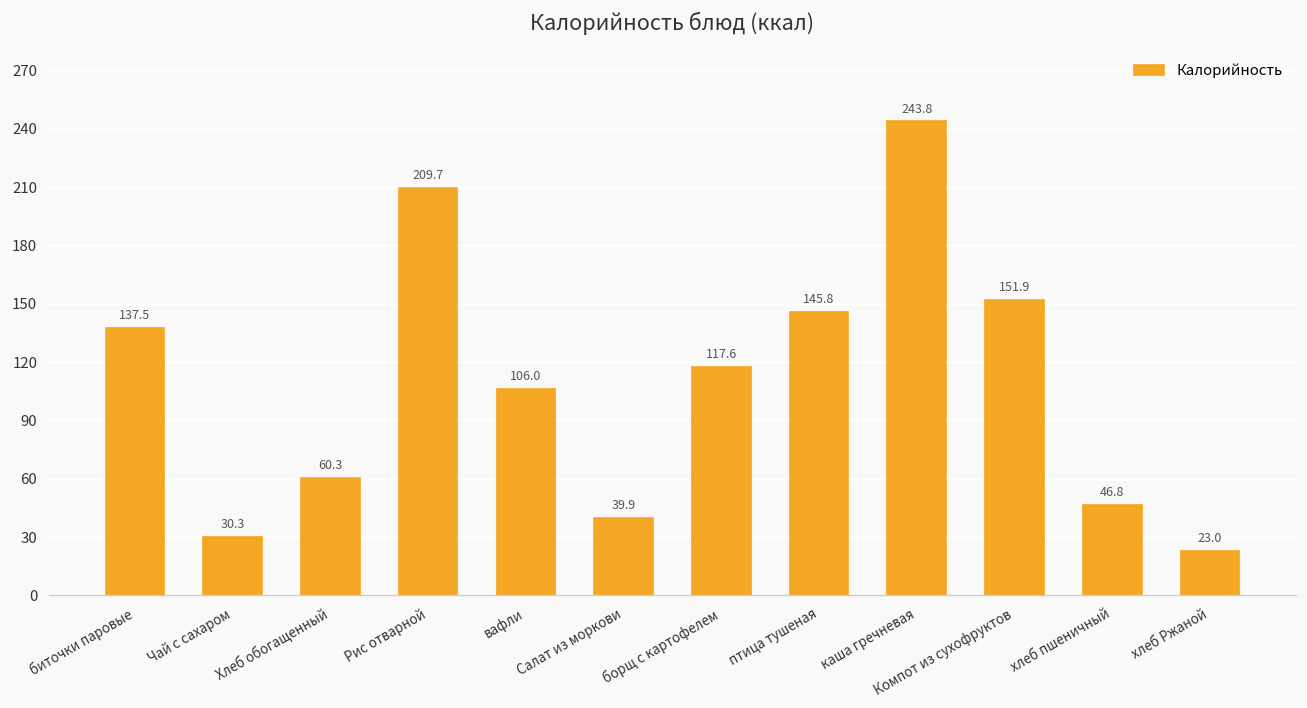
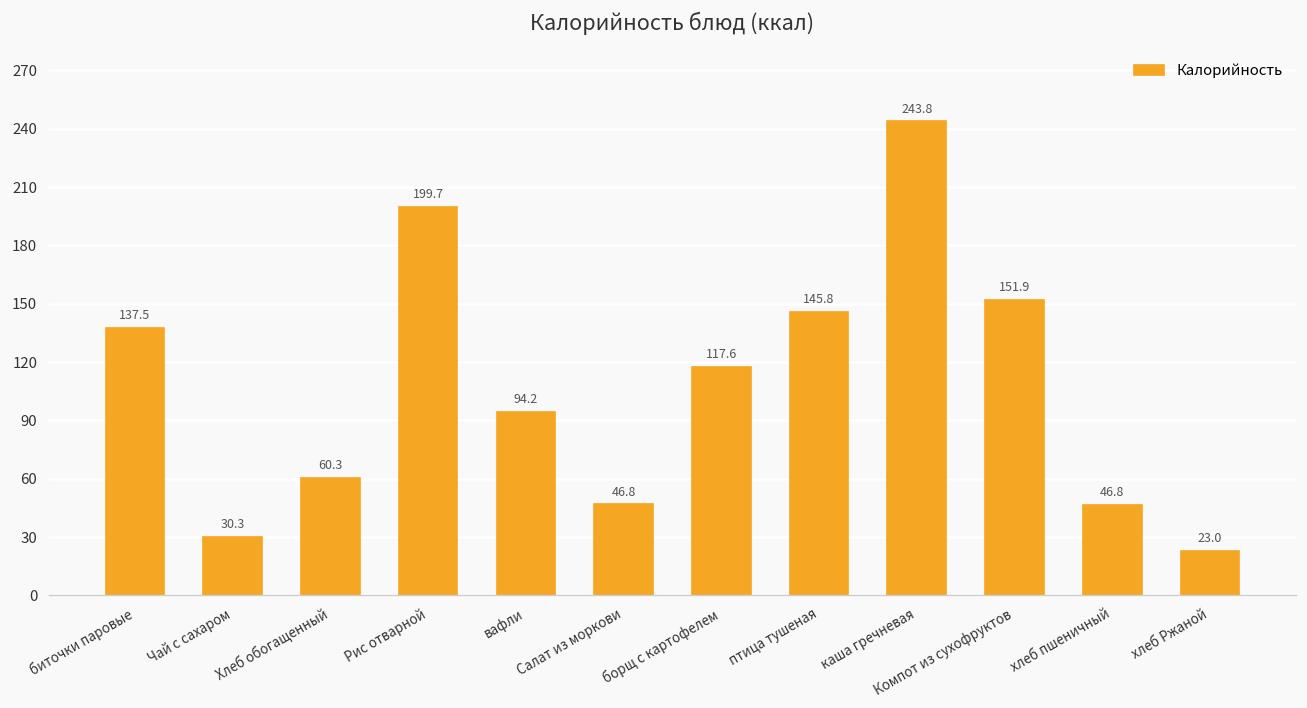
Рис отварной: 209.7 -> 199.7
вафли: 106.0 -> 94.2
Салат из моркови: 39.9 -> 46.8
